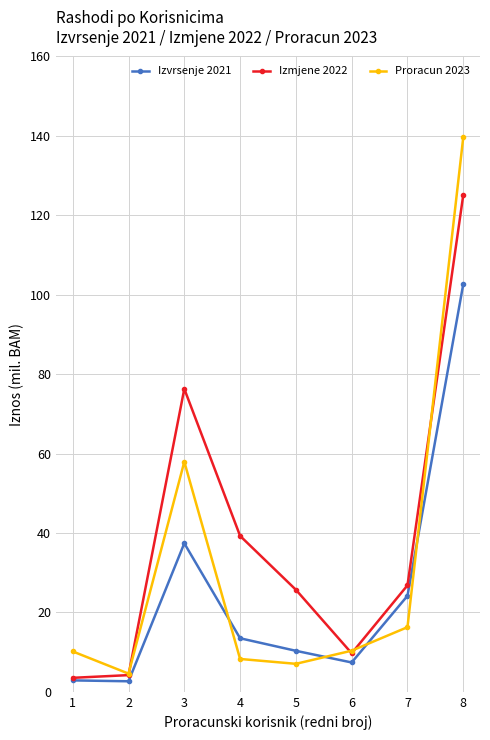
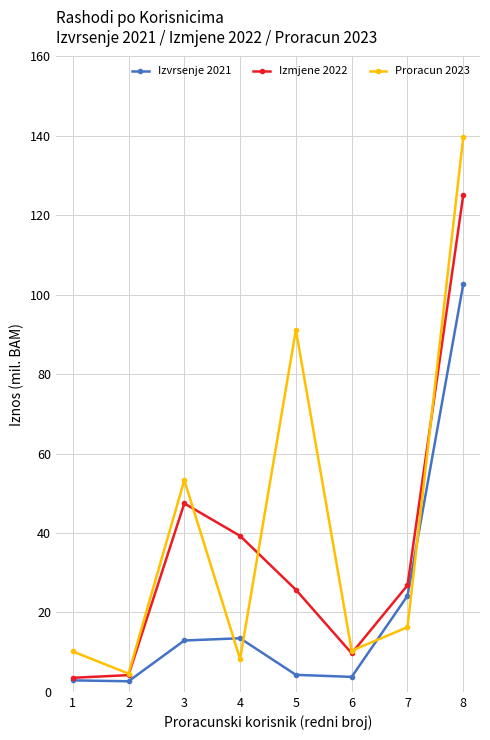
Izvrsenje 2021, 3: 37 -> 13
Izmjene 2022, 3: 76 -> 47
Proracun 2023, 3: 58 -> 53
Izvrsenje 2021, 5: 10 -> 4
Proracun 2023, 5: 7 -> 91
Izvrsenje 2021, 6: 7 -> 4
